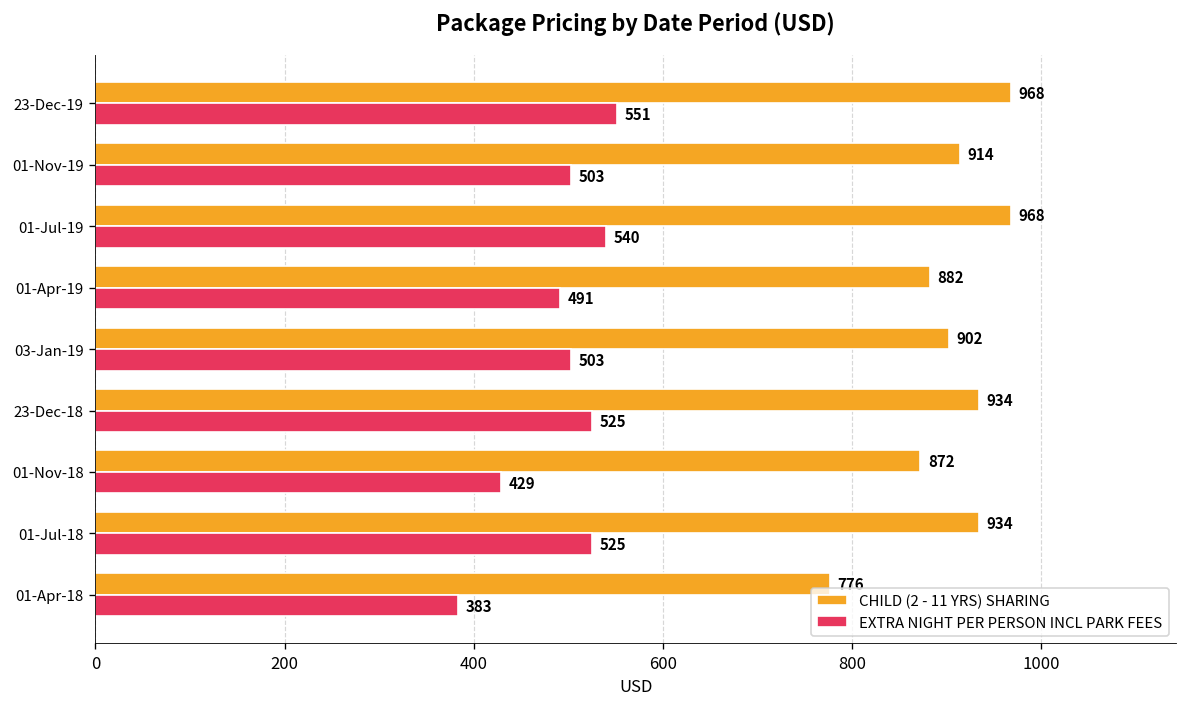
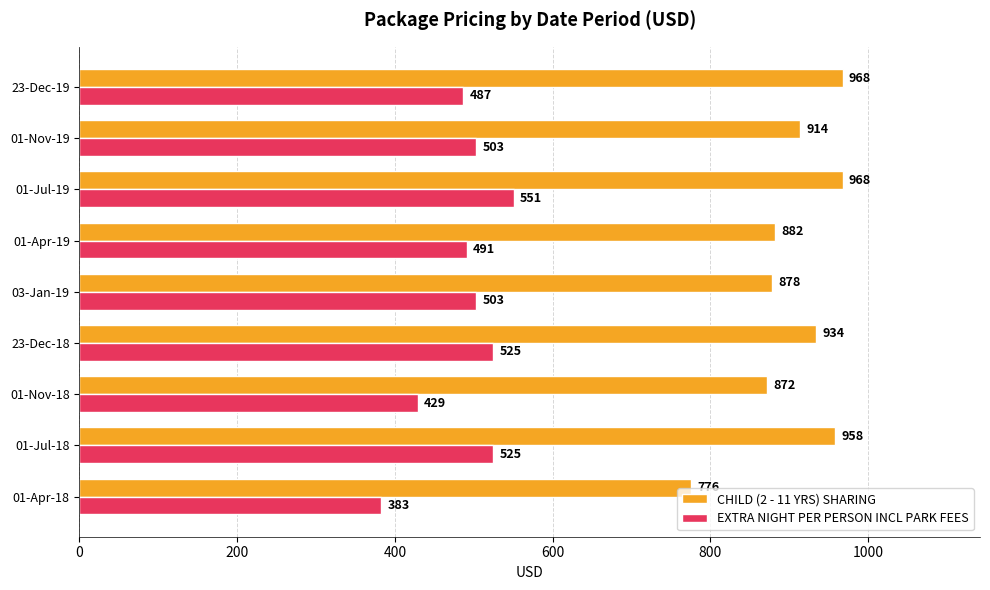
EXTRA NIGHT PER PERSON INCL PARK FEES, 23-Dec-19: 551 -> 487
EXTRA NIGHT PER PERSON INCL PARK FEES, 01-Jul-19: 540 -> 551
CHILD (2 - 11 YRS) SHARING, 03-Jan-19: 902 -> 878
CHILD (2 - 11 YRS) SHARING, 01-Jul-18: 934 -> 958
